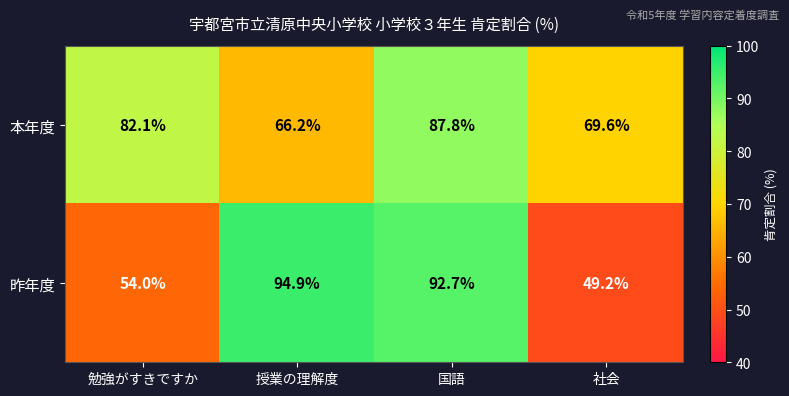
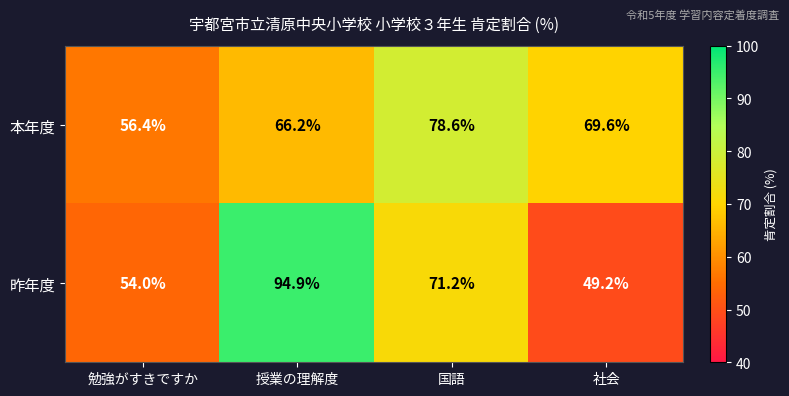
本年度, 勉強がすきですか: 82.1% -> 56.4%
本年度, 国語: 87.8% -> 78.6%
昨年度, 国語: 92.7% -> 71.2%
